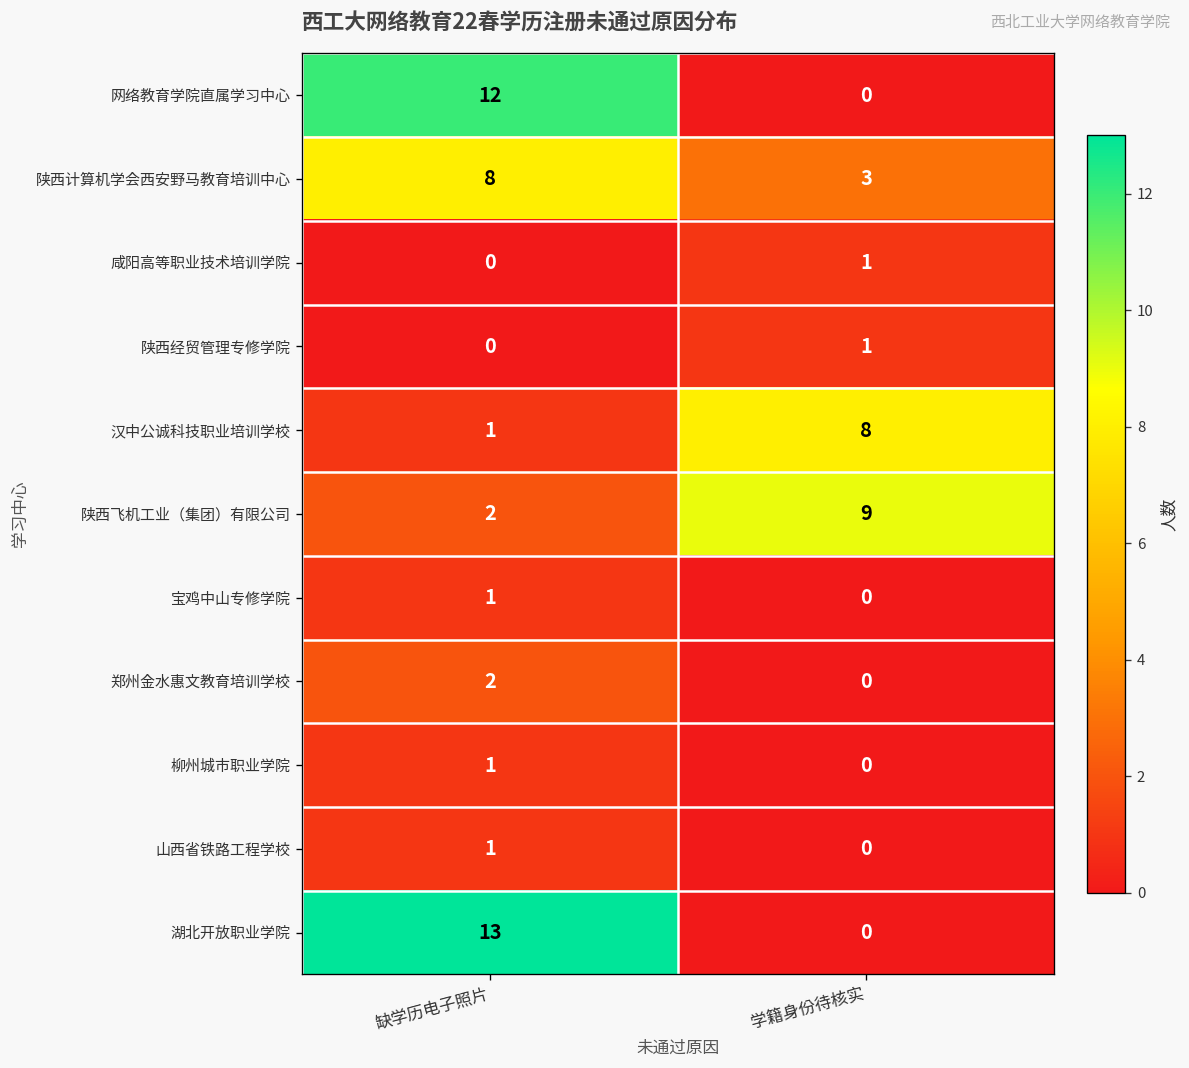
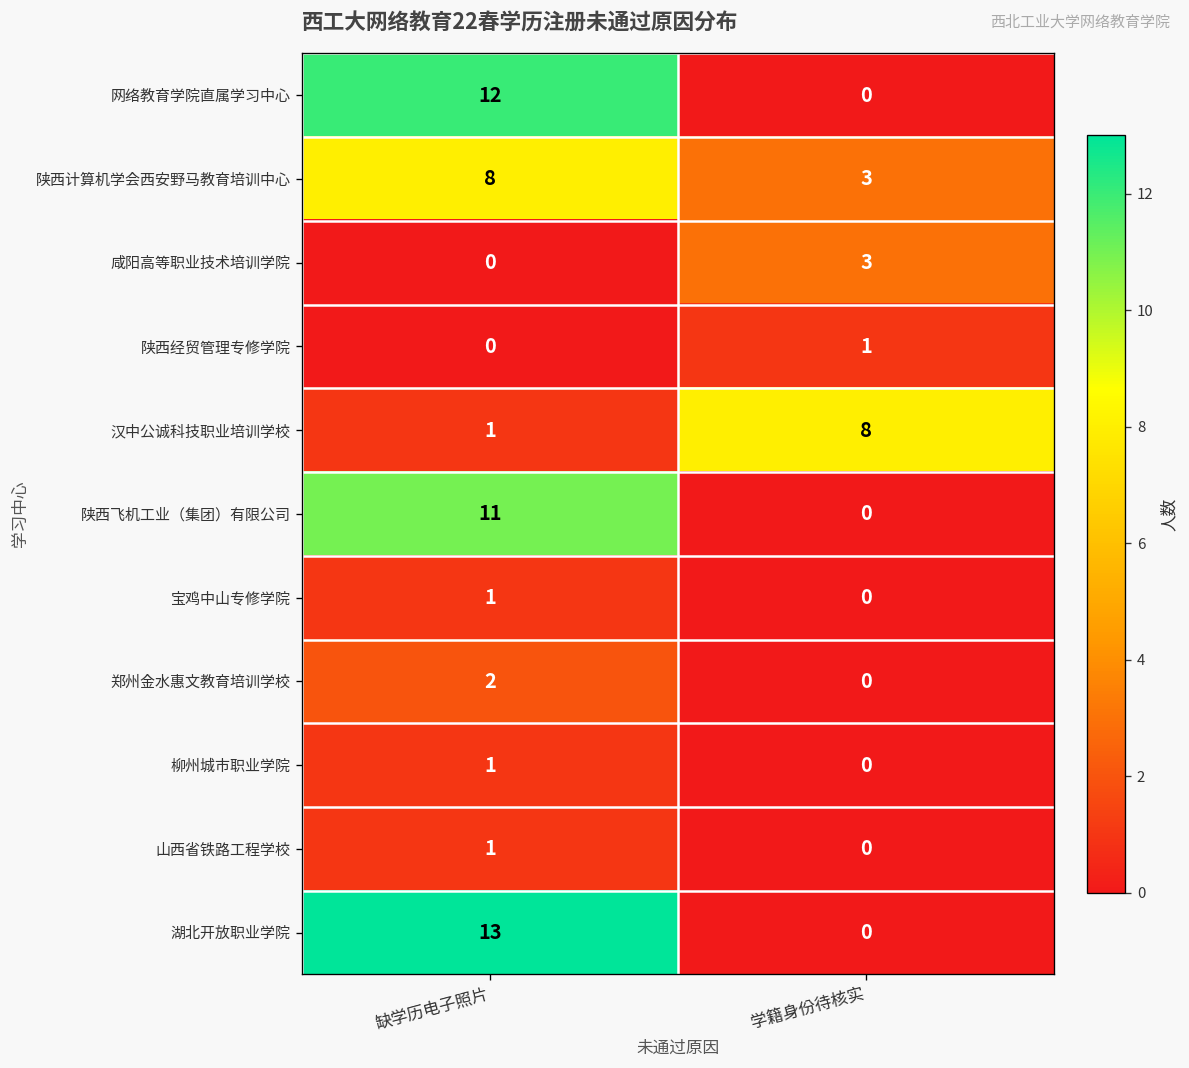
咸阳高等职业技术培训学院, 学籍身份待核实: 1 -> 3
陕西飞机工业（集团）有限公司, 缺学历电子照片: 2 -> 11
陕西飞机工业（集团）有限公司, 学籍身份待核实: 9 -> 0
